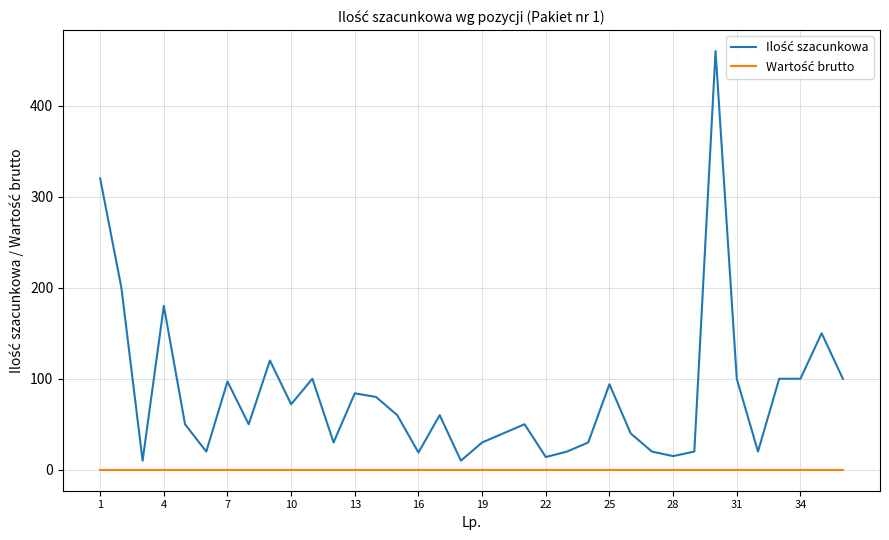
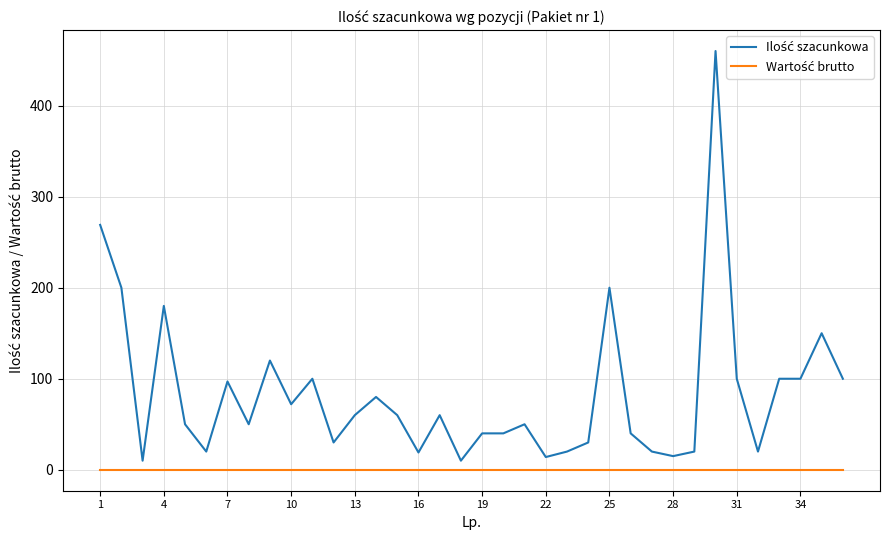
Ilość szacunkowa, 1: 320 -> 270
Ilość szacunkowa, 13: 80 -> 60
Ilość szacunkowa, 19: 30 -> 40
Ilość szacunkowa, 25: 90 -> 200
